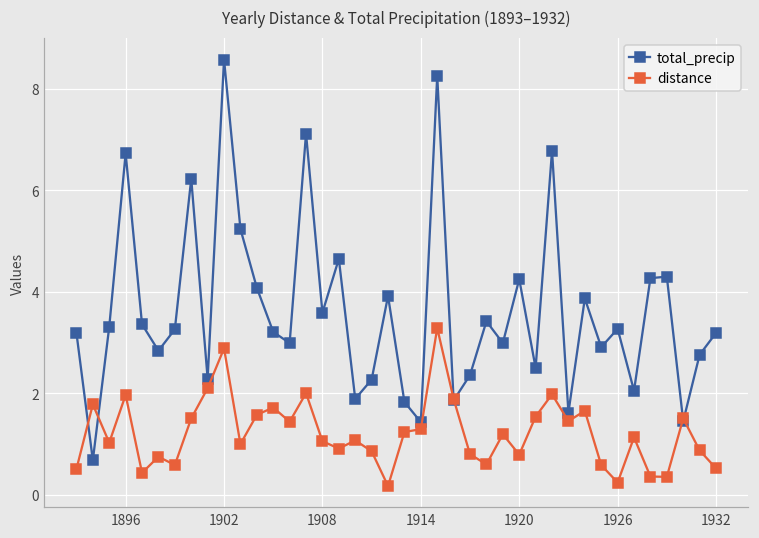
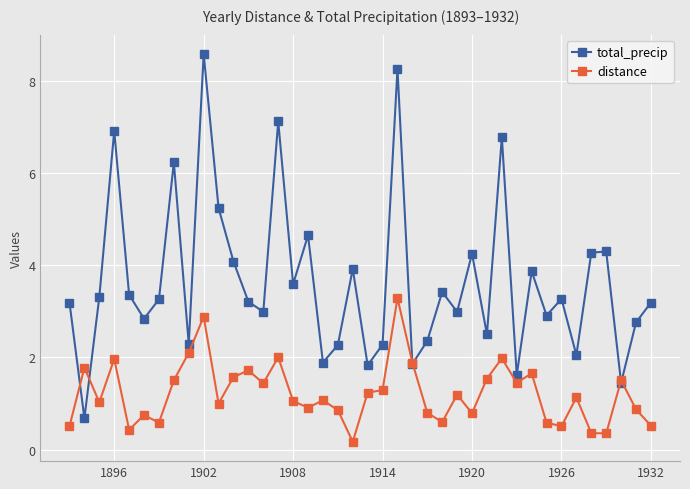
total_precip, 1896: 6.7 -> 6.9
total_precip, 1914: 1.4 -> 2.3
distance, 1926: 0.2 -> 0.5
